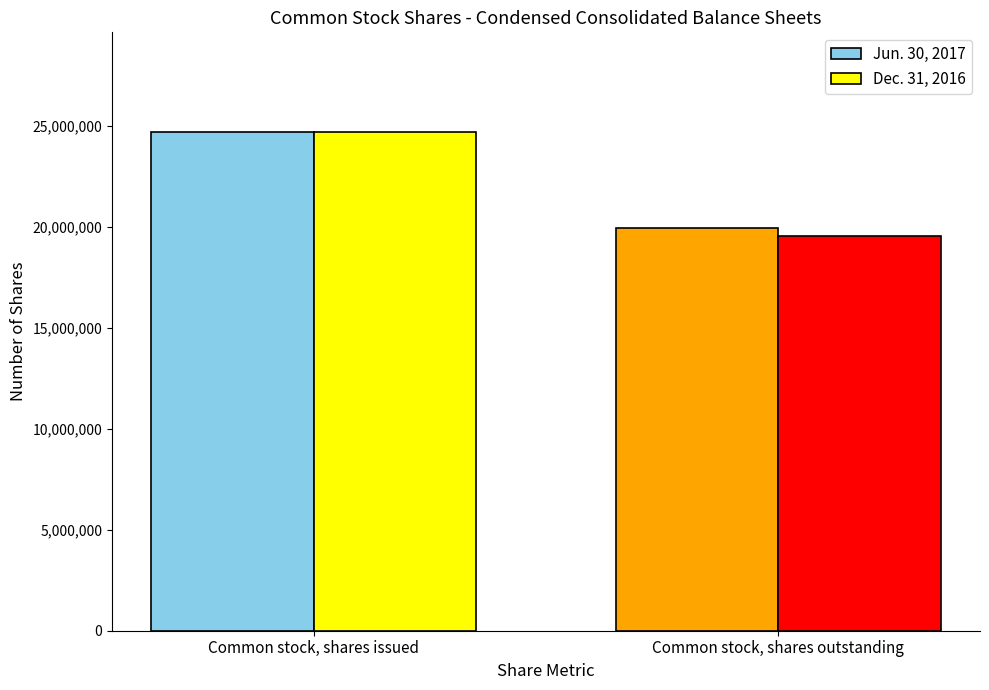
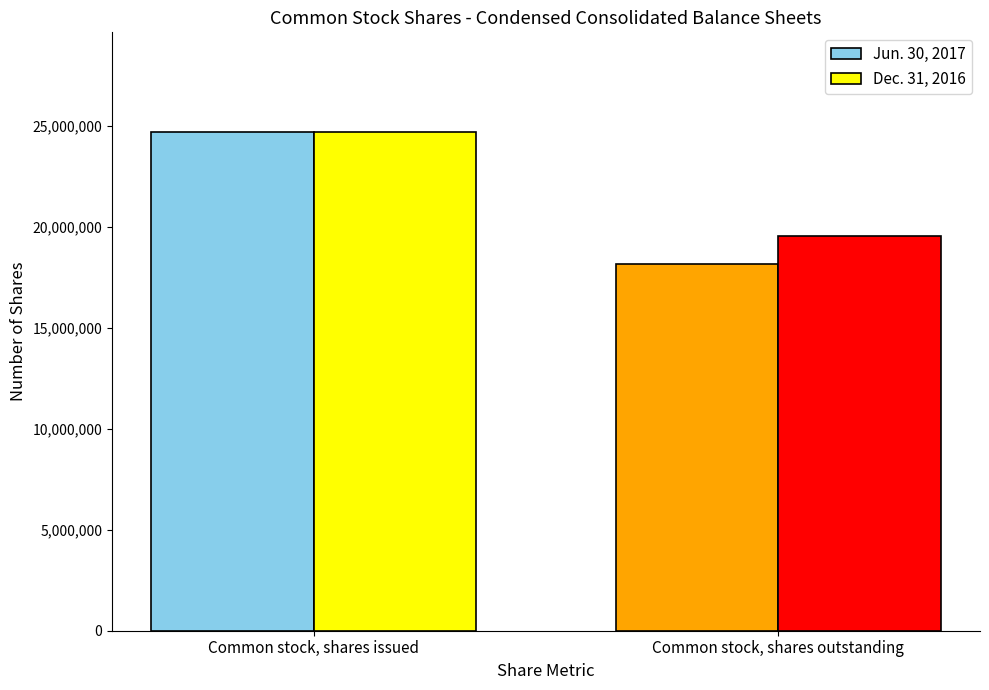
Jun. 30, 2017, Common stock, shares outstanding: 20,000,000 -> 18,200,000
